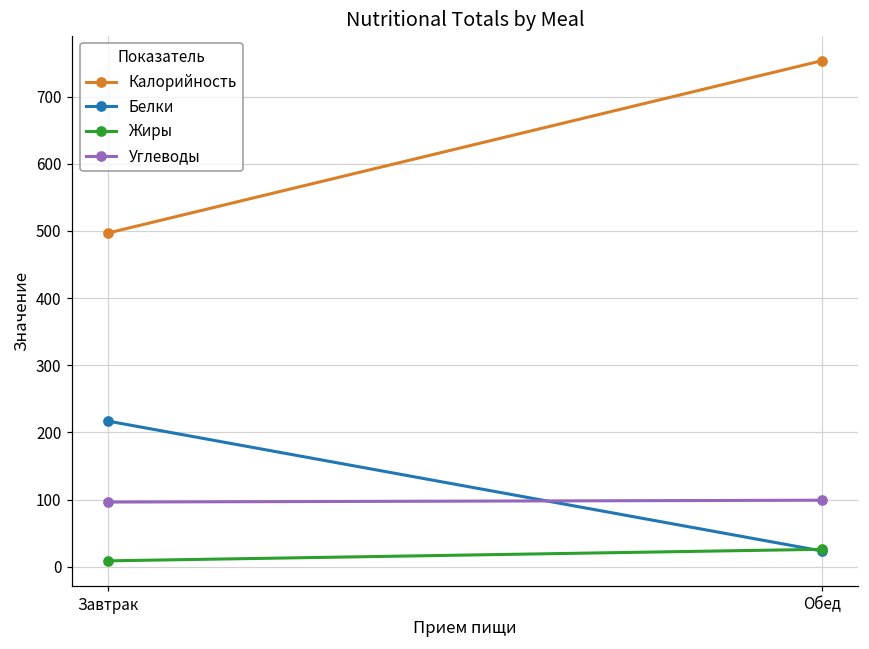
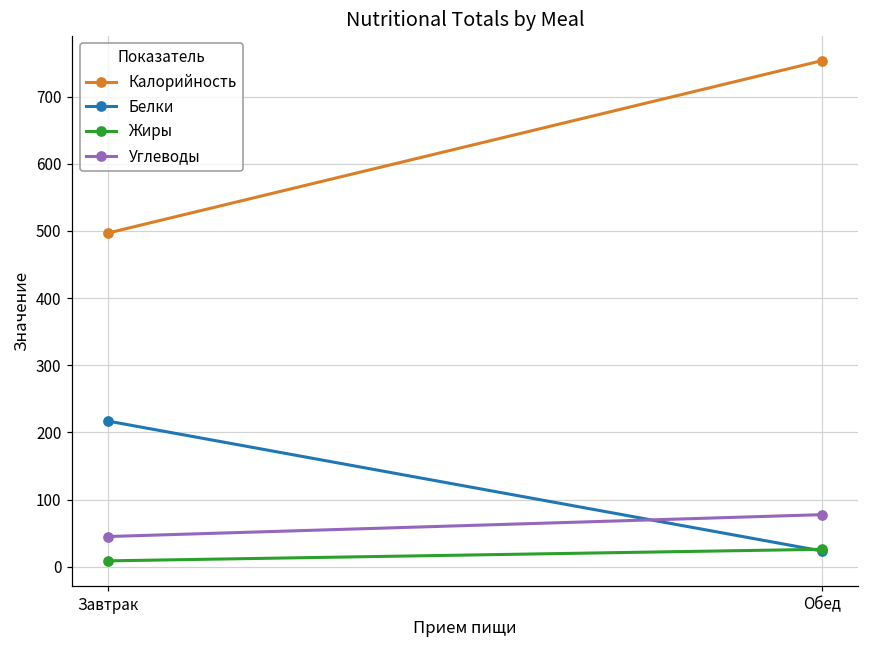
Углеводы, Завтрак: 100 -> 50
Углеводы, Обед: 100 -> 80
